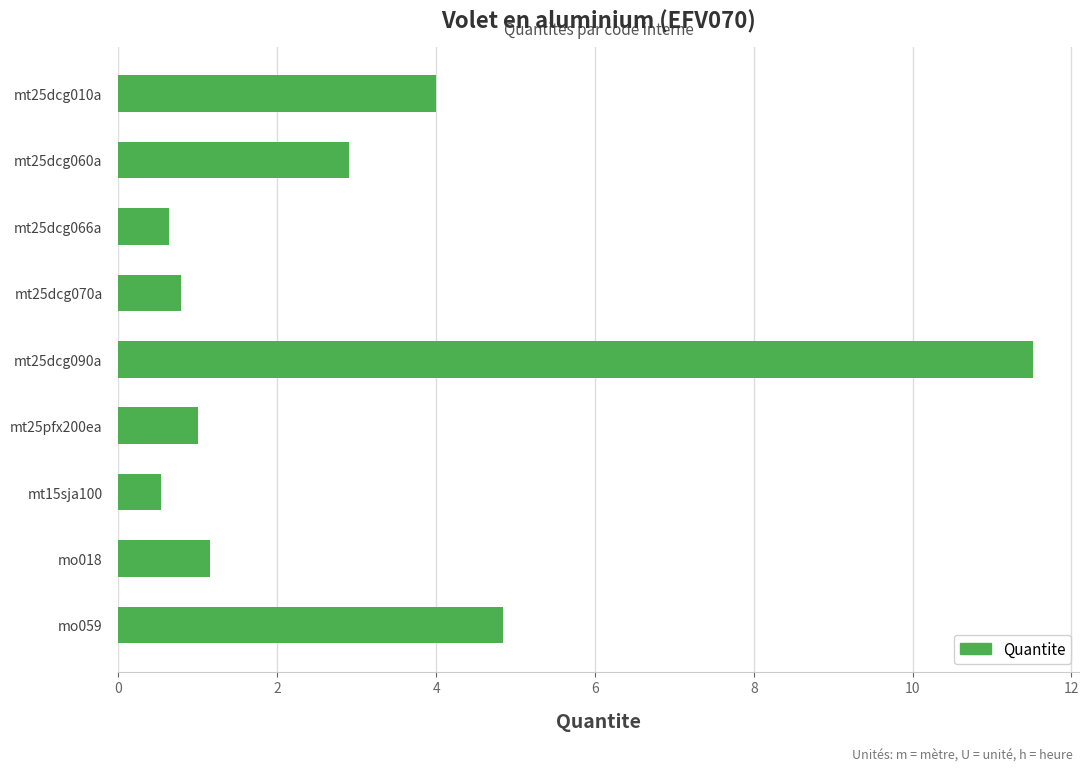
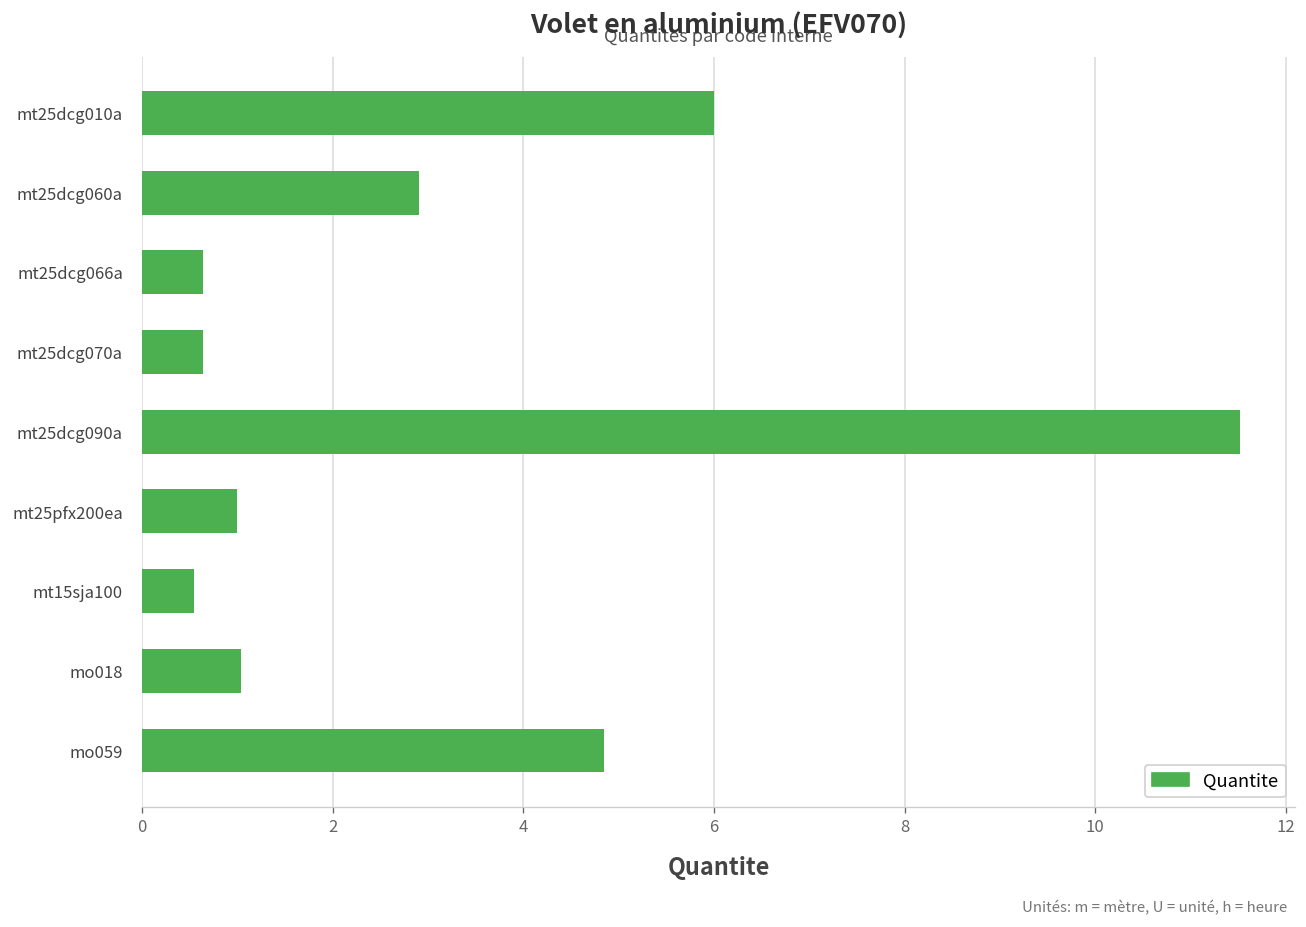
mt25dcg010a: 4 -> 6
mt25dcg070a: 0.8 -> 0.6
mo018: 1.2 -> 1.0
